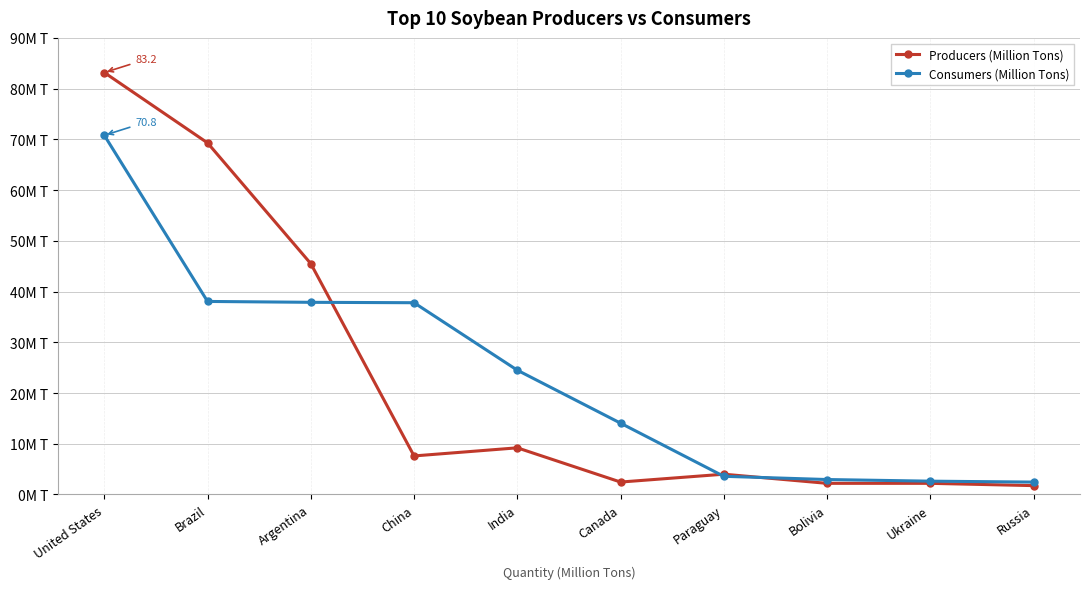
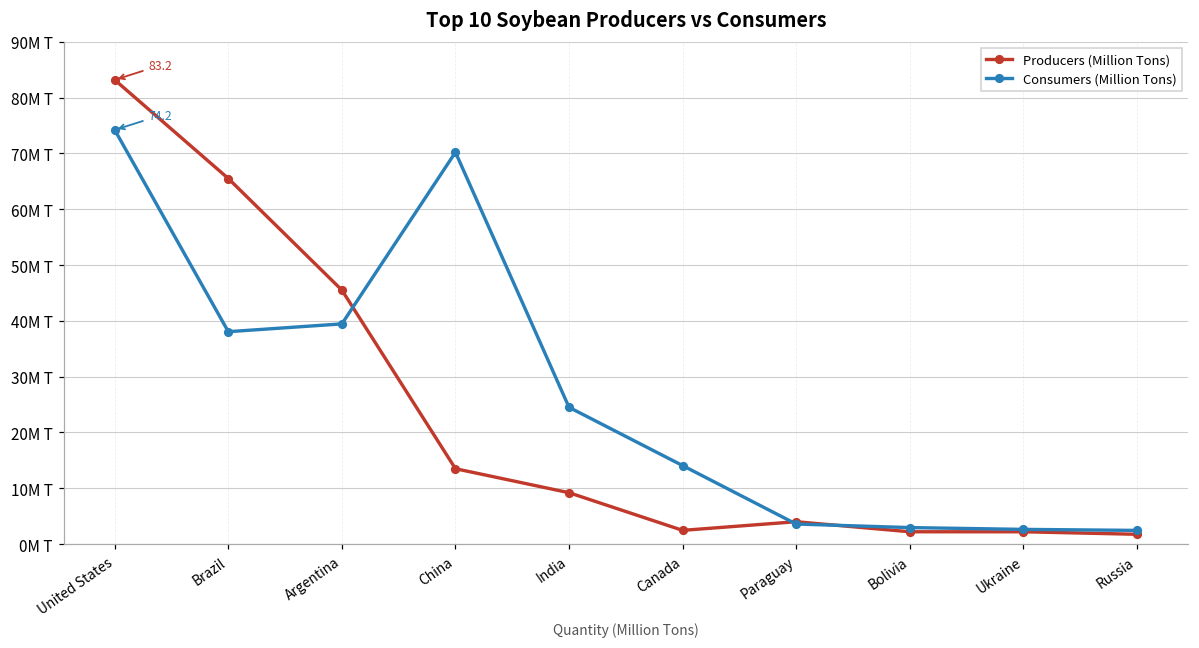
Consumers (Million Tons), United States: 70.8 -> 74.2
Producers (Million Tons), Brazil: 69M T -> 66M T
Consumers (Million Tons), Argentina: 38M T -> 39M T
Producers (Million Tons), China: 8M T -> 14M T
Consumers (Million Tons), China: 38M T -> 70M T
